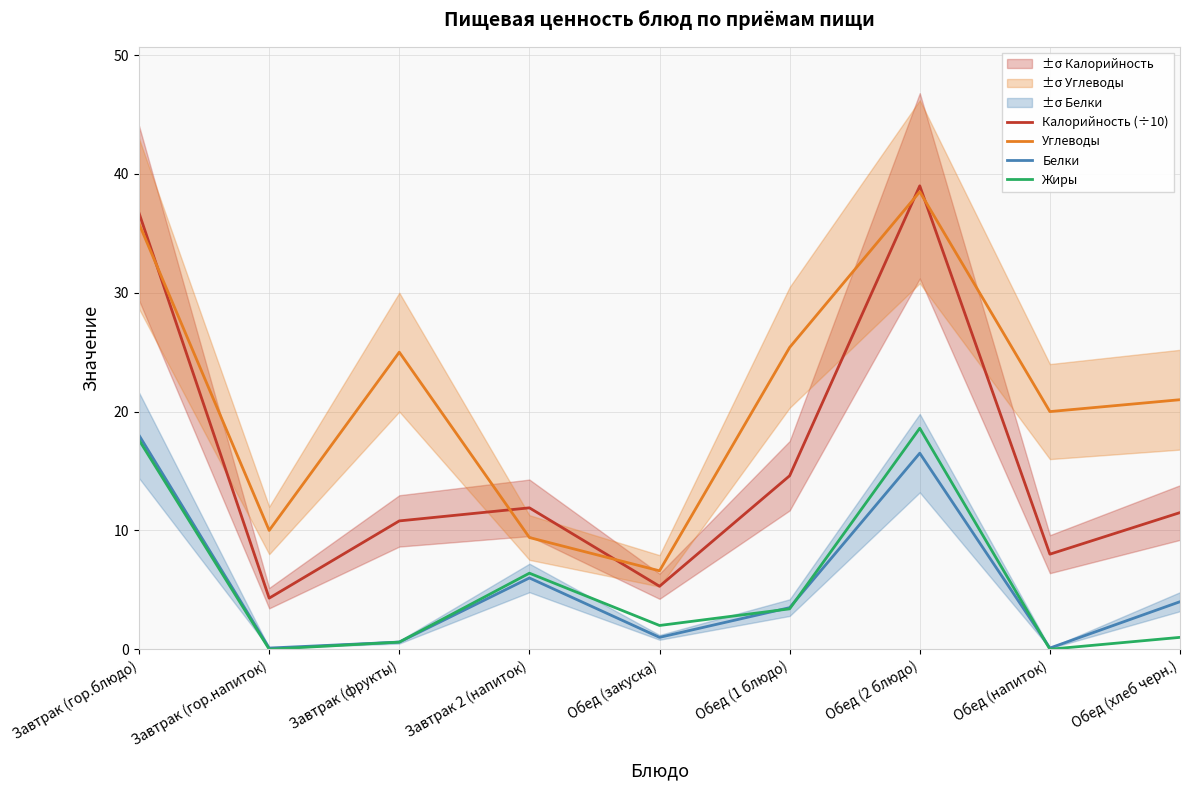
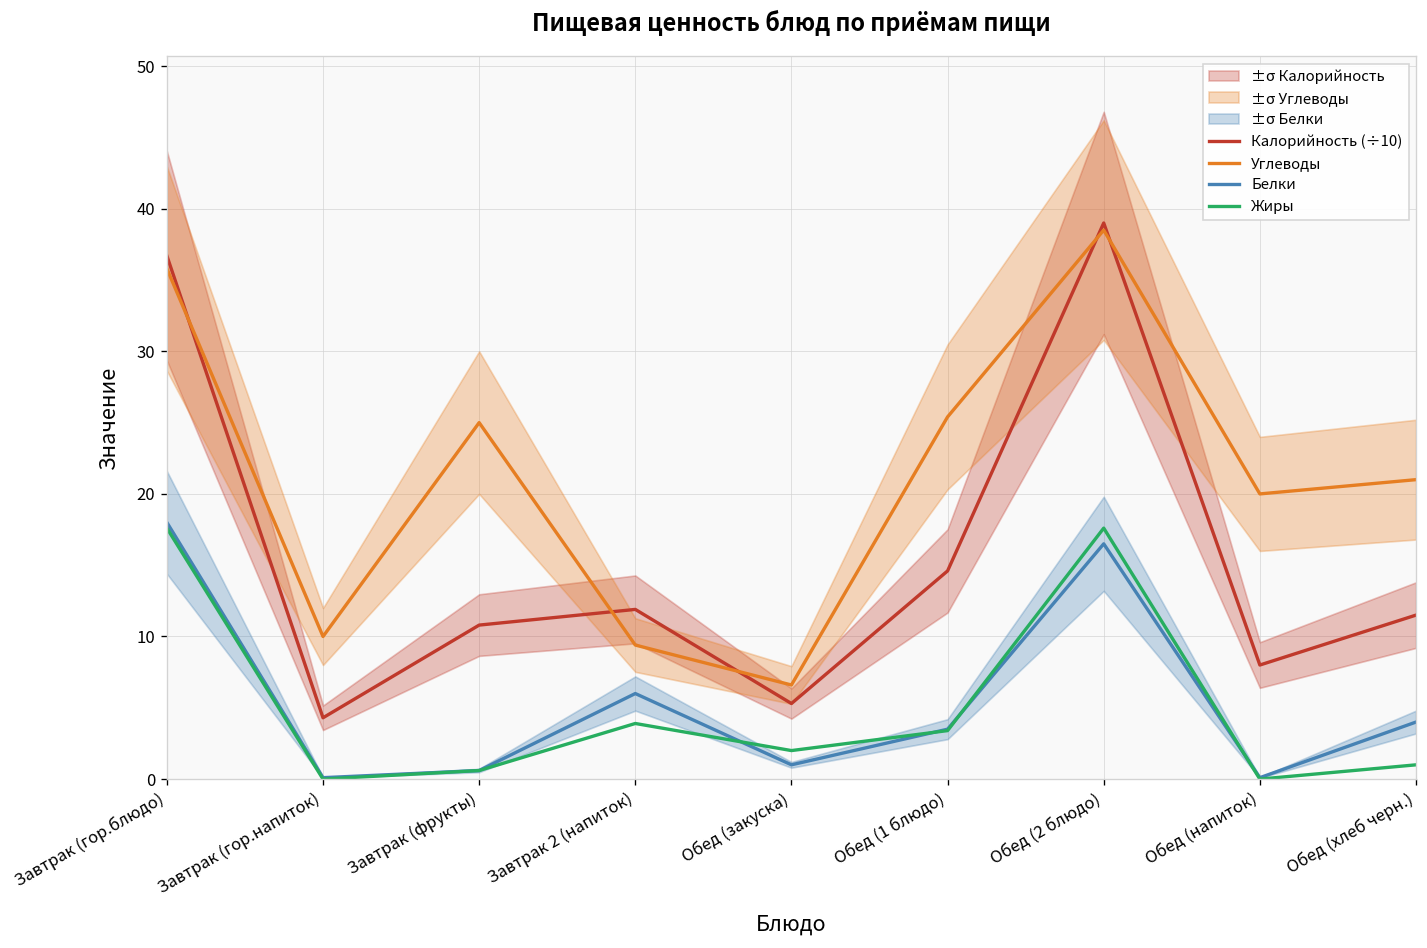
Жиры, Завтрак 2 (напиток): 6.4 -> 3.9
Жиры, Обед (2 блюдо): 18.6 -> 17.6
